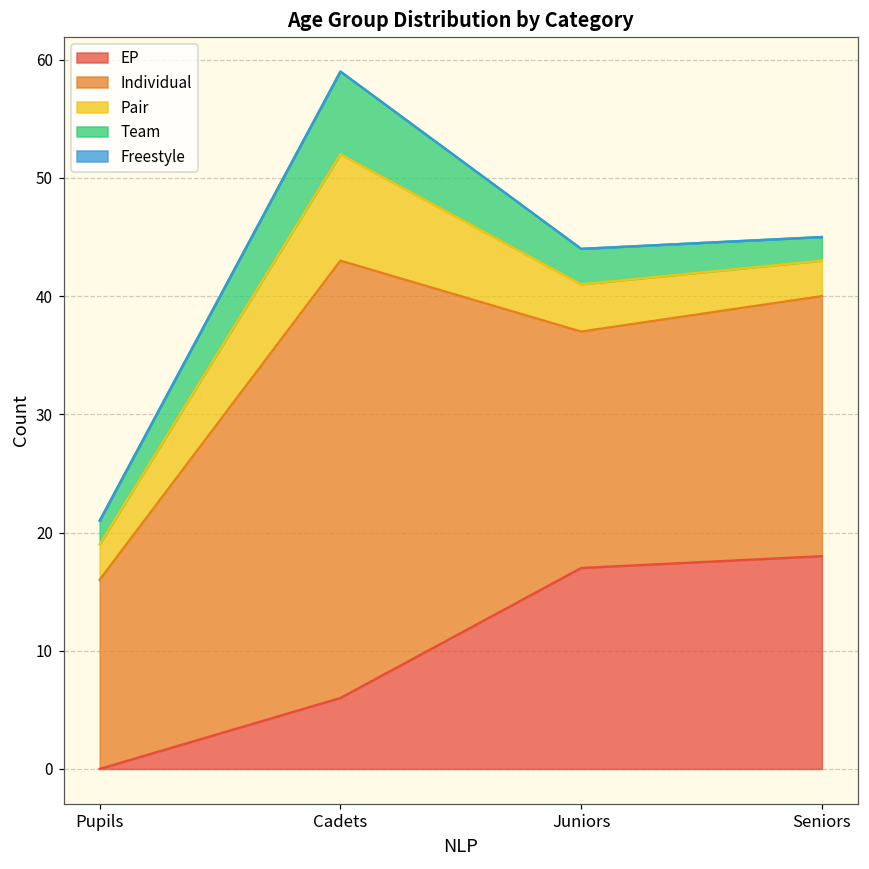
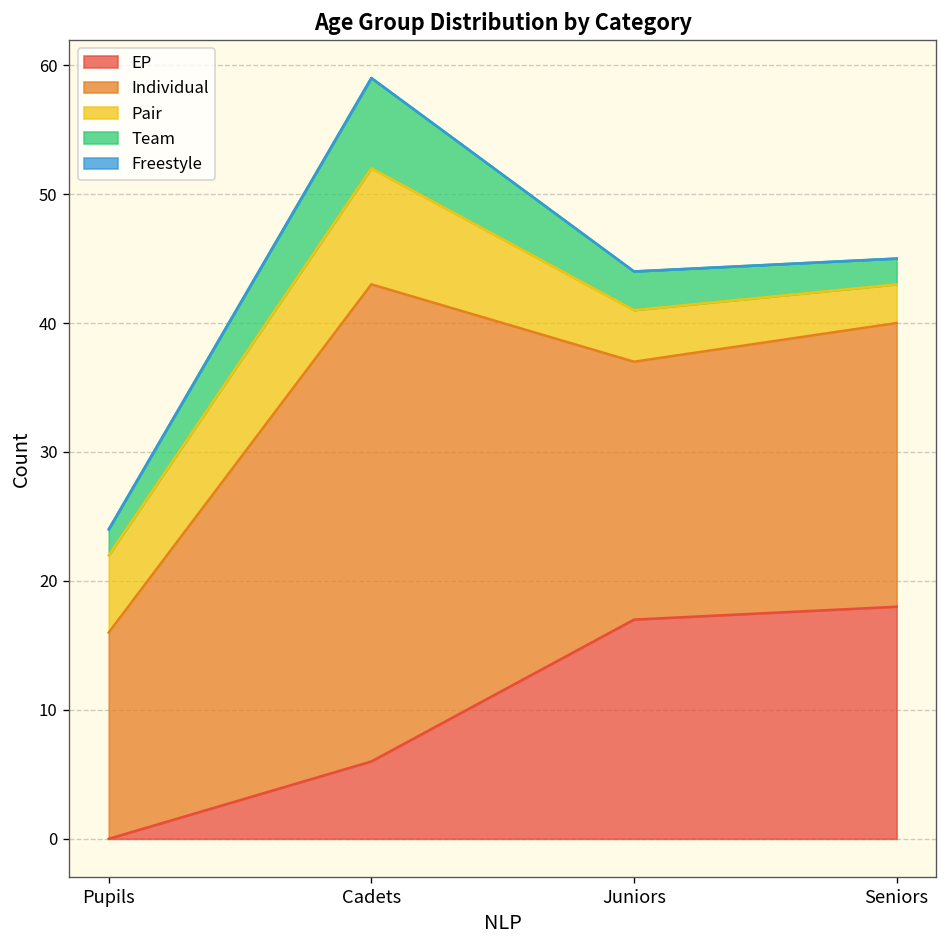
Pair, Pupils: 3 -> 6
